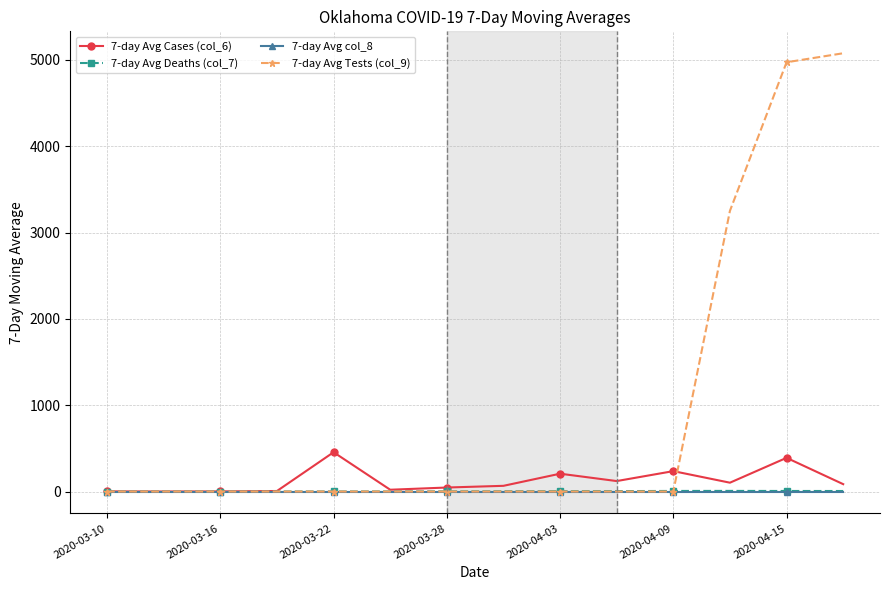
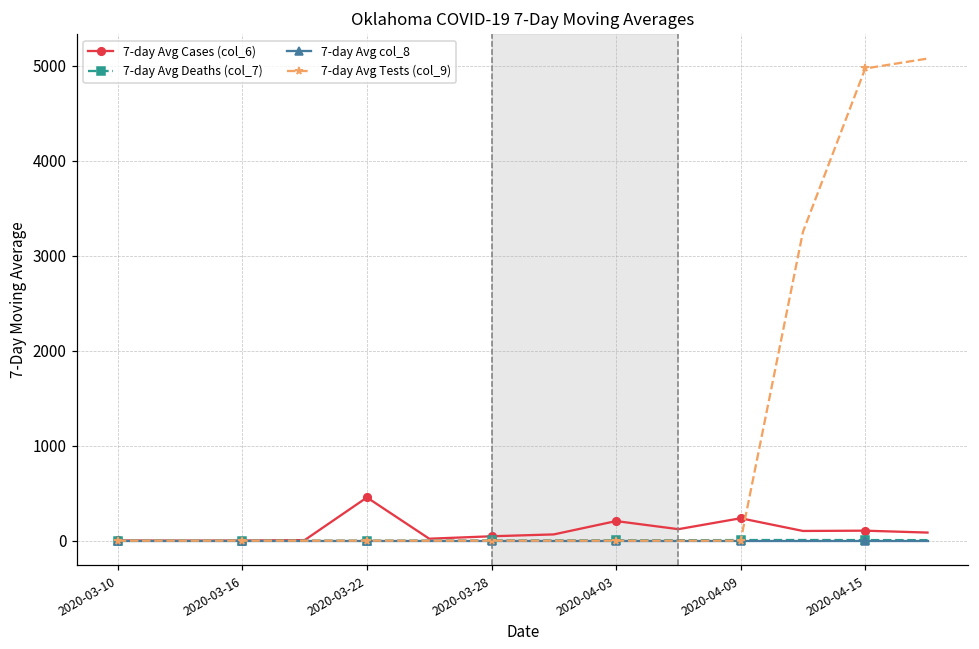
7-day Avg Cases (col_6), 2020-04-15: 400 -> 100
